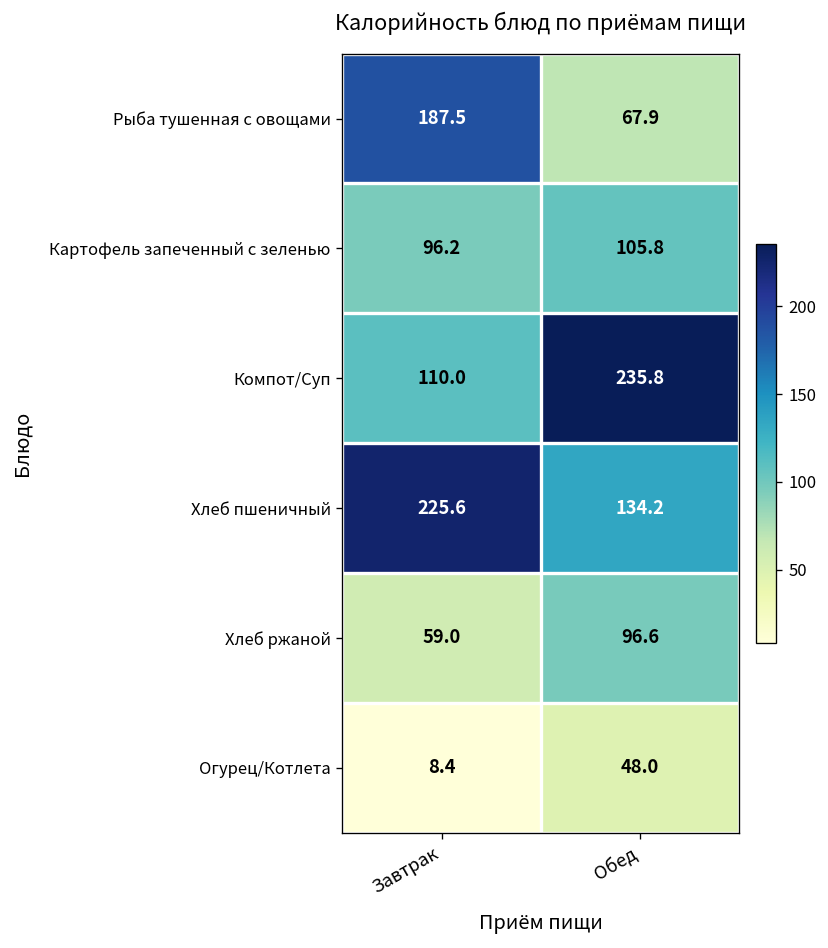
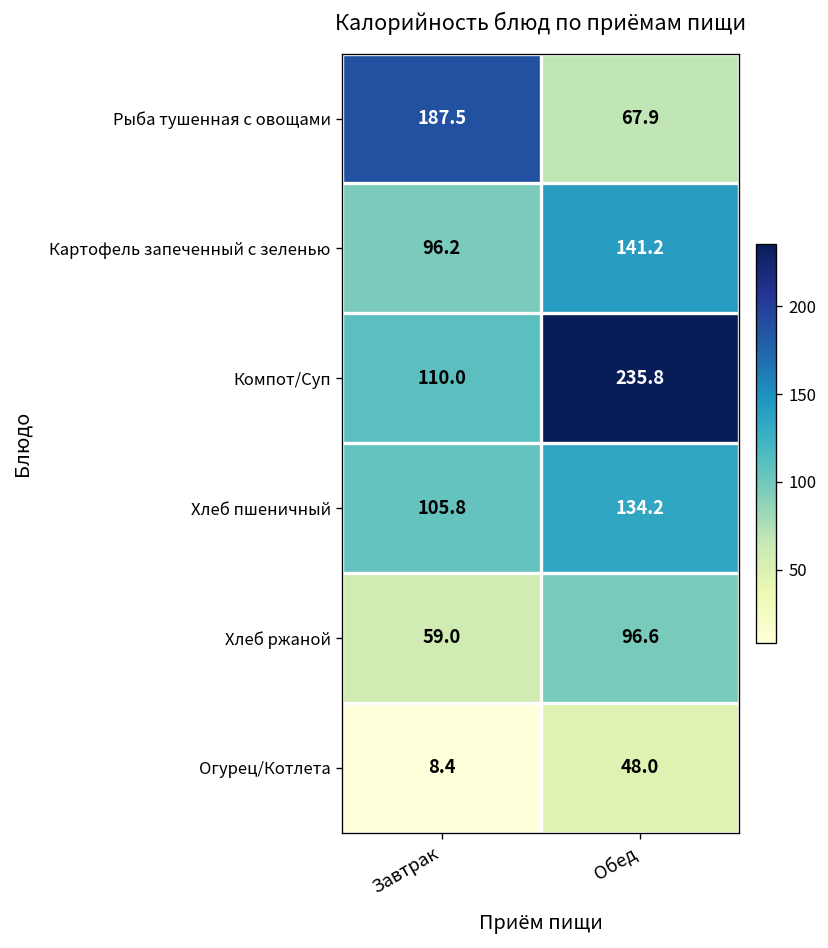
Картофель запеченный с зеленью, Обед: 105.8 -> 141.2
Хлеб пшеничный, Завтрак: 225.6 -> 105.8
